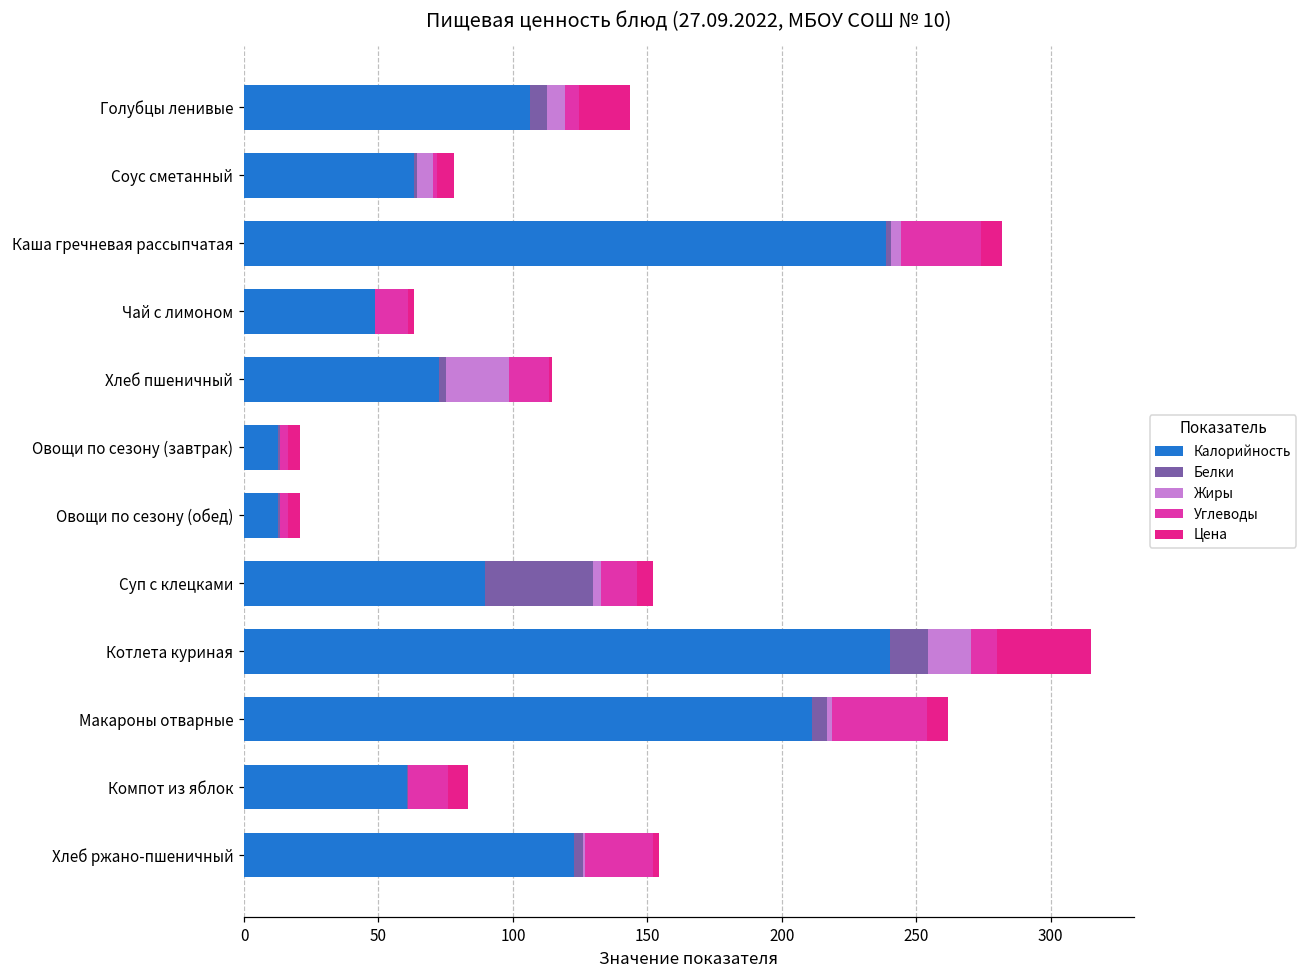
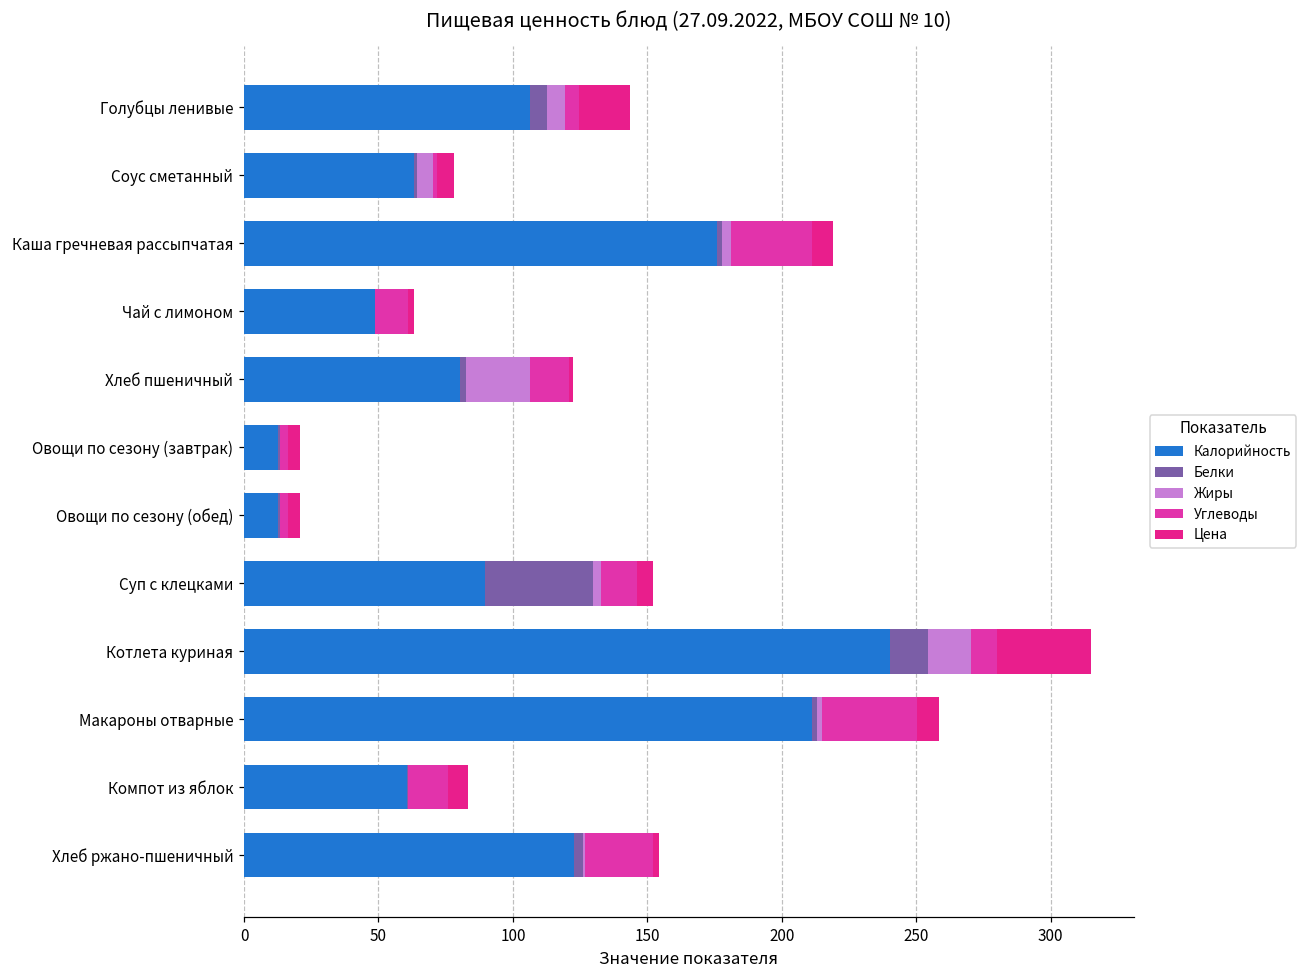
Калорийность, Каша гречневая рассыпчатая: 239 -> 176
Калорийность, Хлеб пшеничный: 73 -> 80
Белки, Макароны отварные: 6 -> 2
